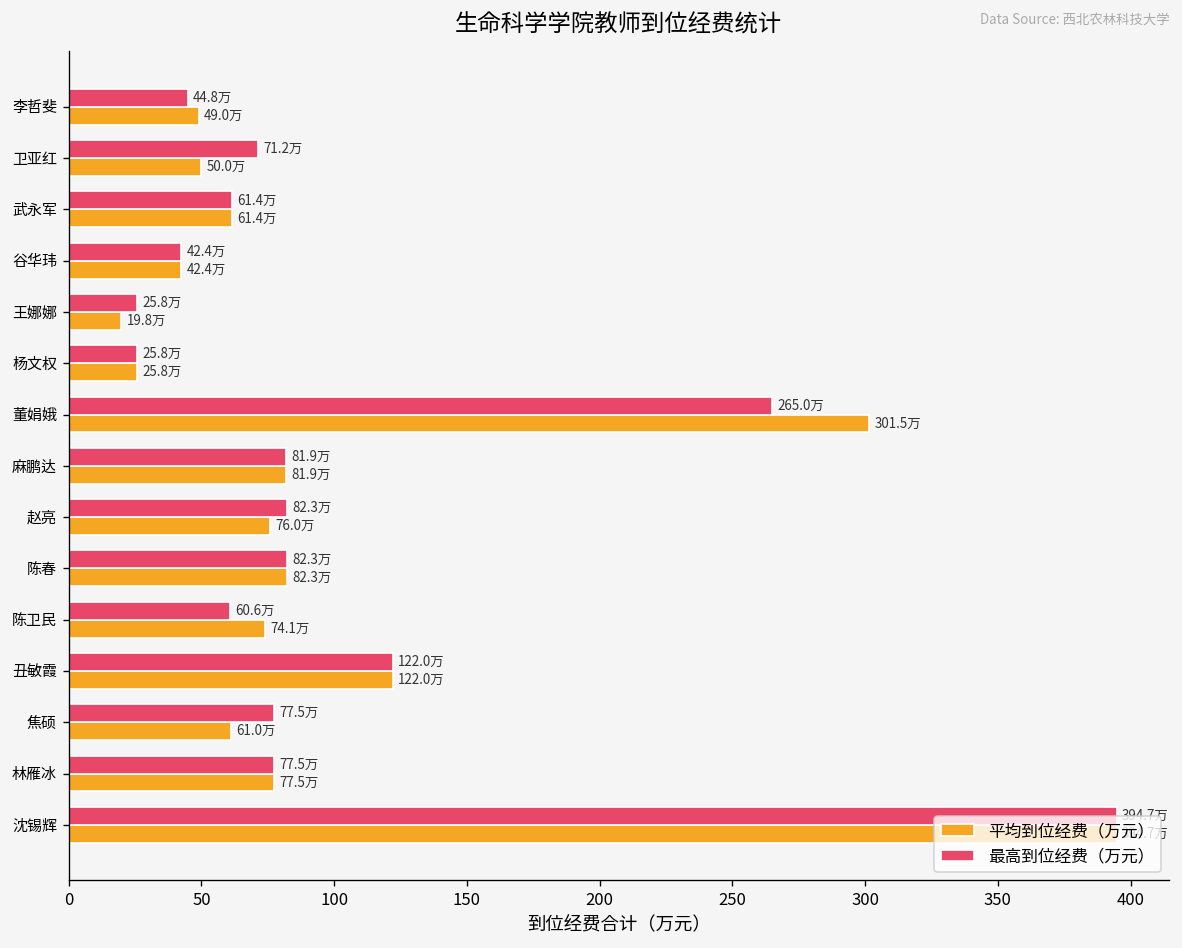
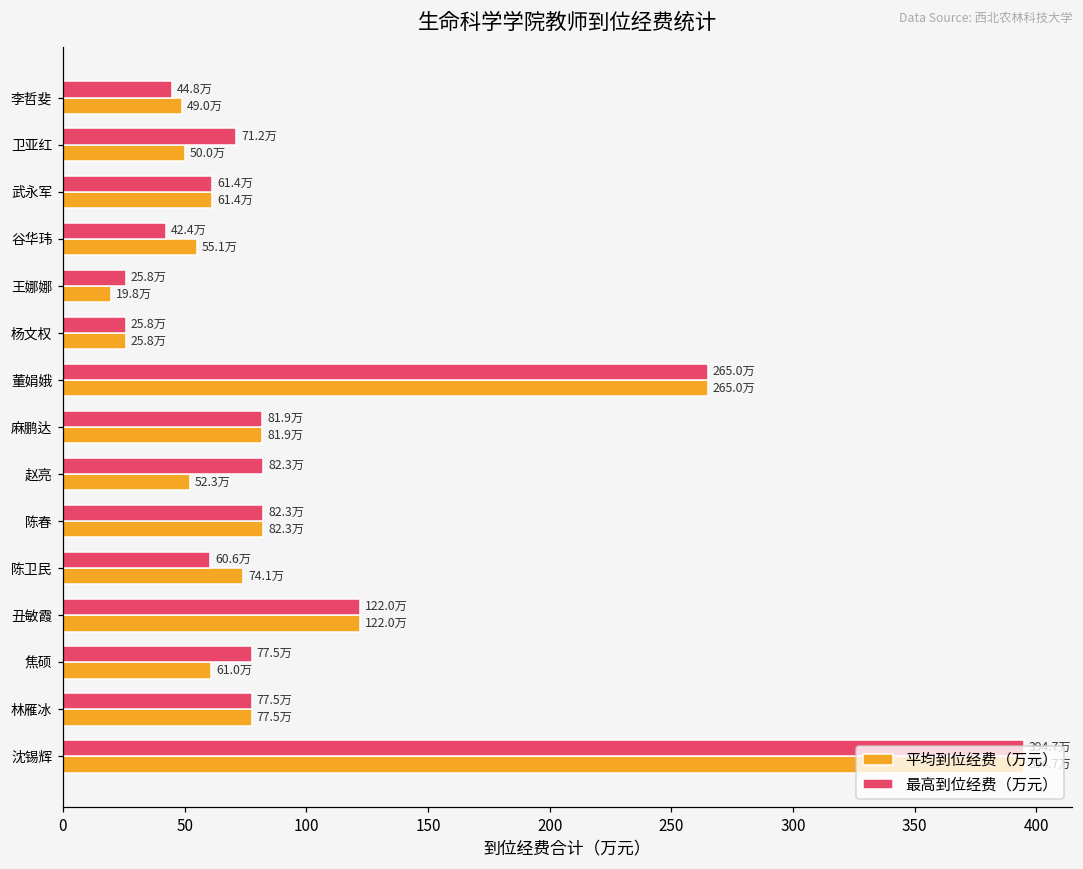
平均到位经费（万元）, 谷华玮: 42.4万 -> 55.1万
平均到位经费（万元）, 董娟娥: 301.5万 -> 265.0万
平均到位经费（万元）, 赵亮: 76.0万 -> 52.3万
